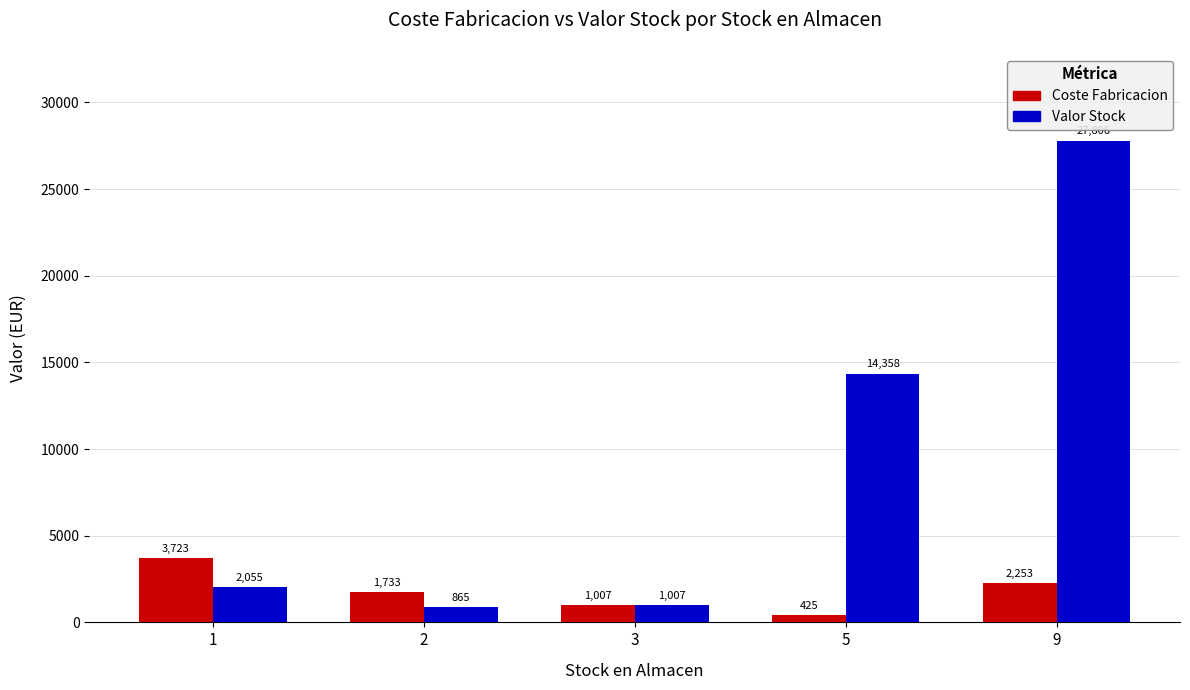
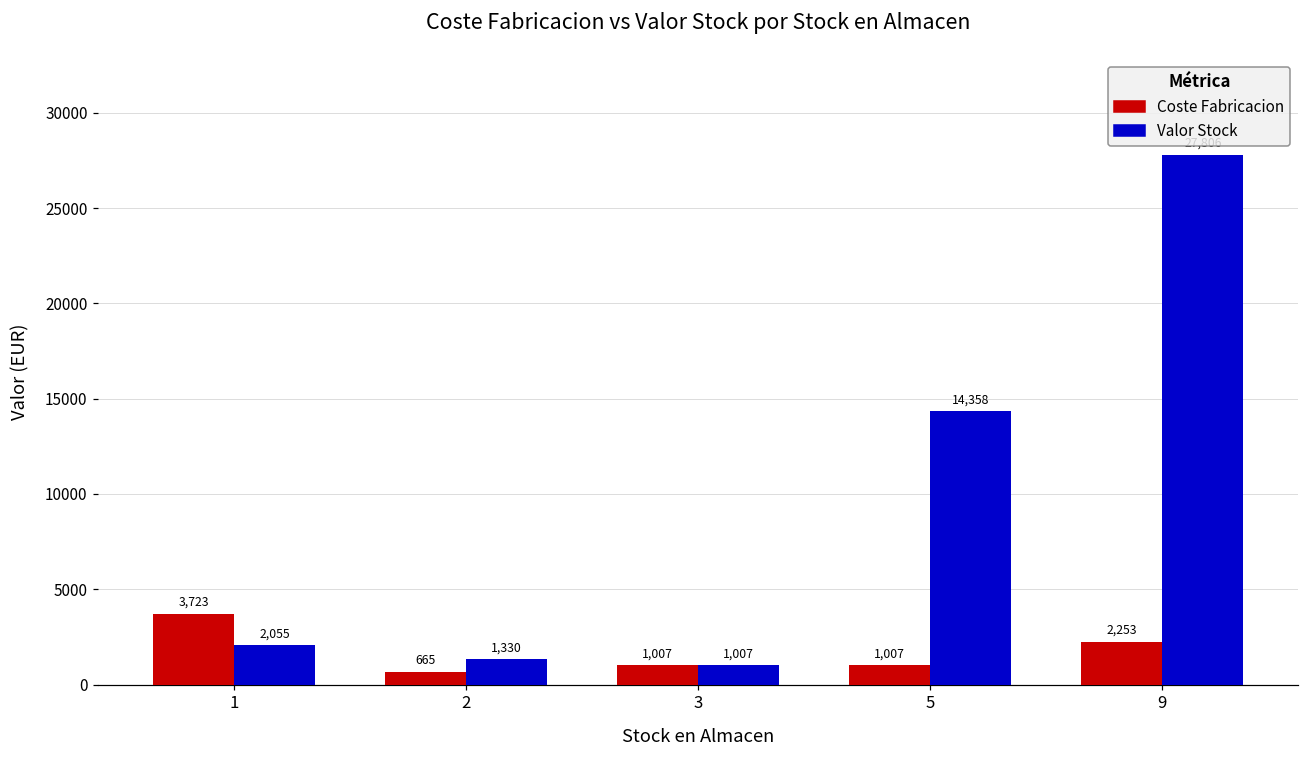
Coste Fabricacion, 2: 1,733 -> 665
Valor Stock, 2: 865 -> 1,330
Coste Fabricacion, 5: 425 -> 1,007
